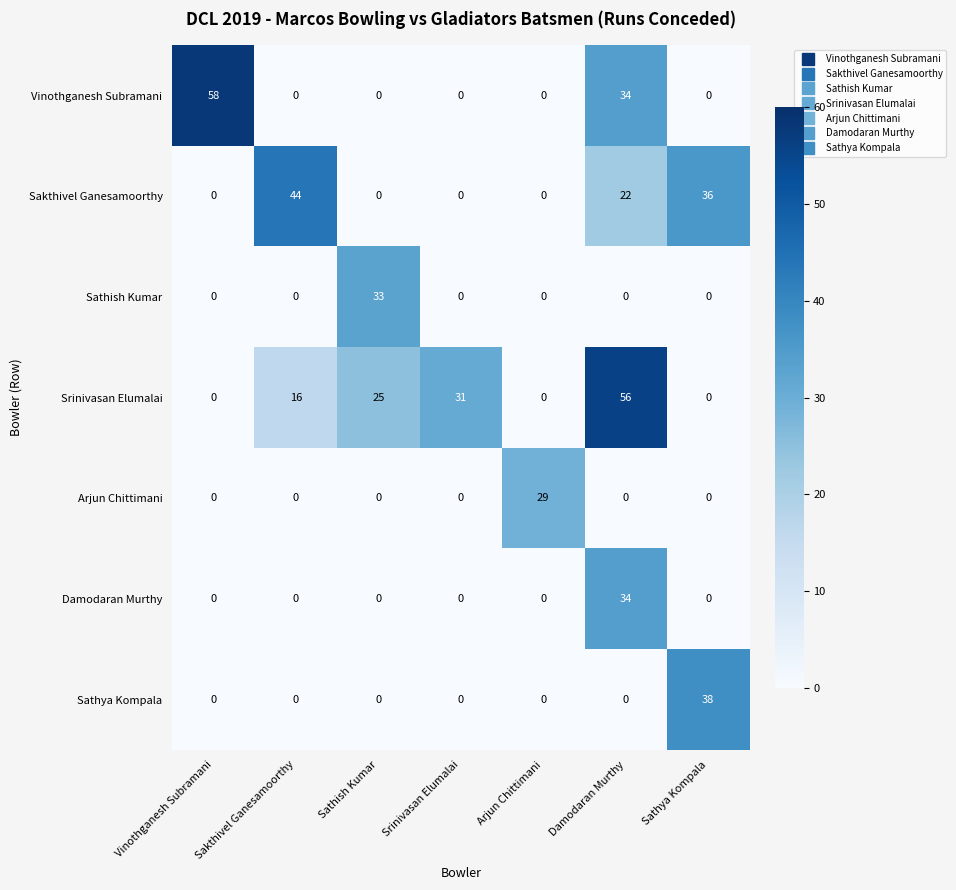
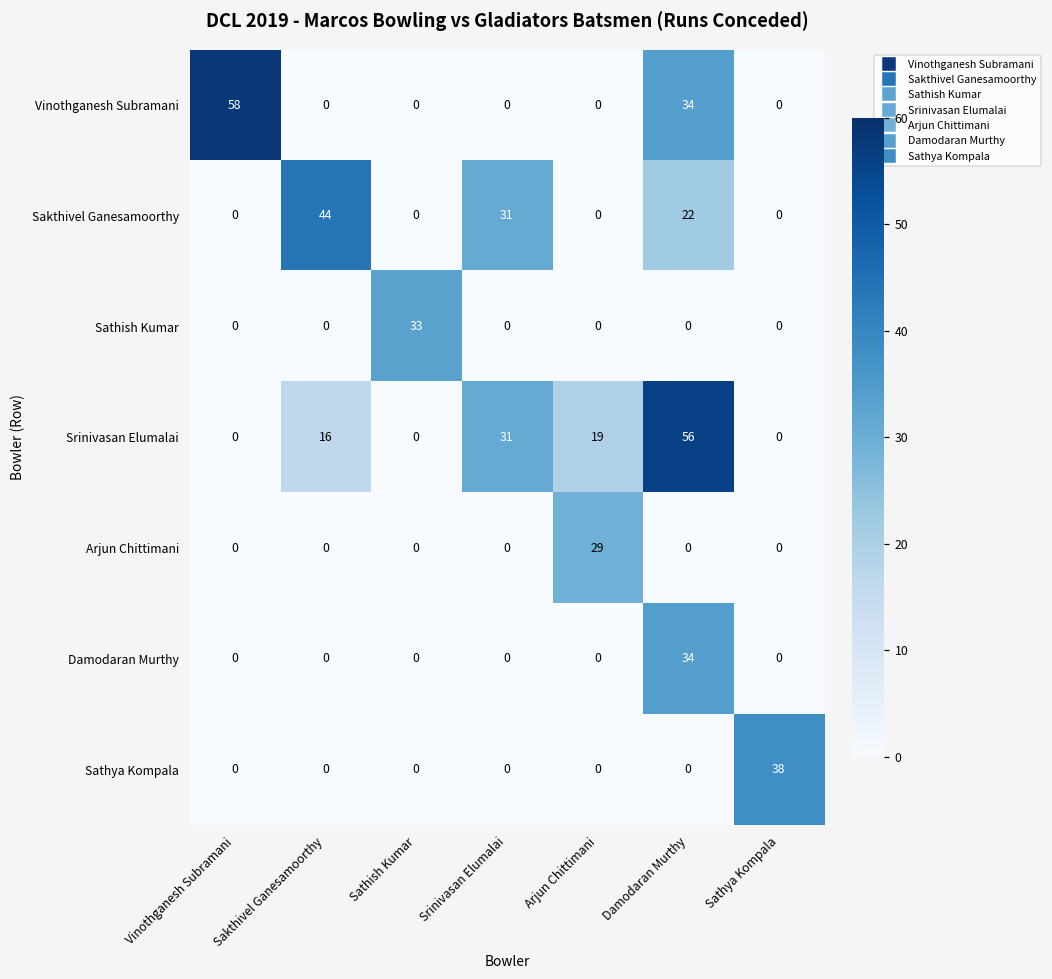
Sakthivel Ganesamoorthy, Srinivasan Elumalai: 0 -> 31
Sakthivel Ganesamoorthy, Sathya Kompala: 36 -> 0
Srinivasan Elumalai, Sathish Kumar: 25 -> 0
Srinivasan Elumalai, Arjun Chittimani: 0 -> 19
